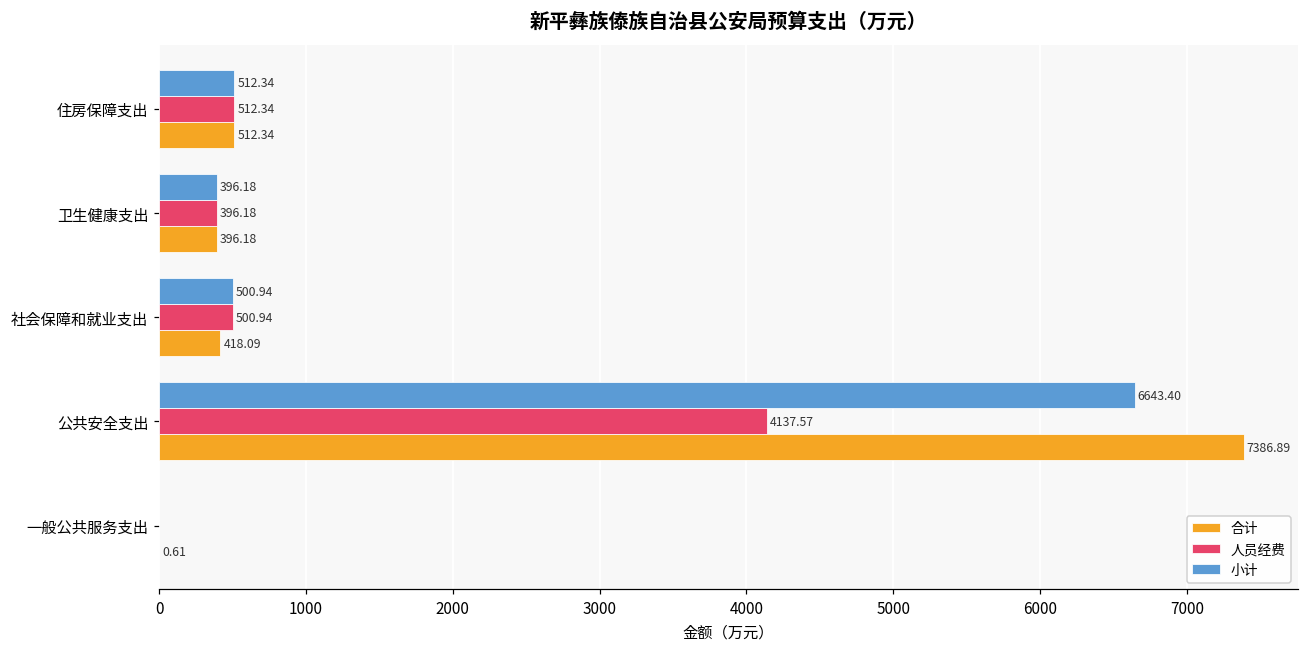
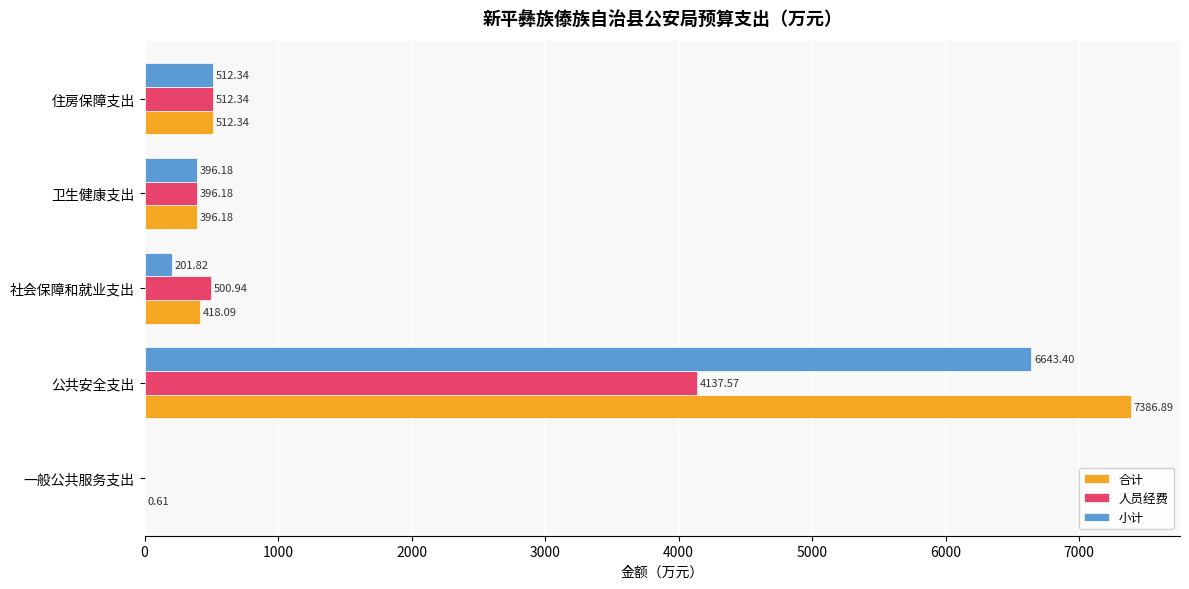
小计, 社会保障和就业支出: 500.94 -> 201.82
